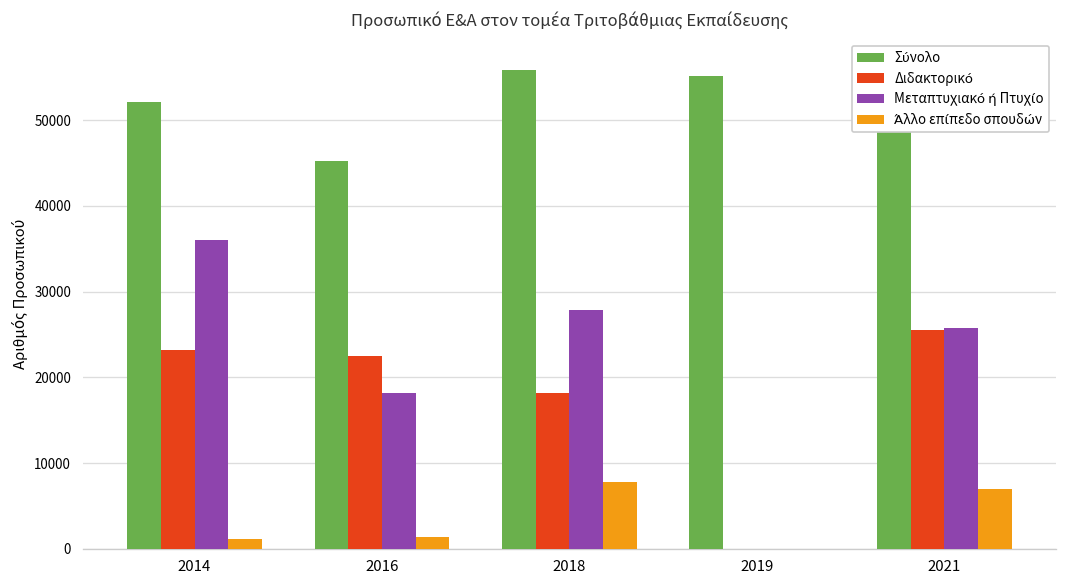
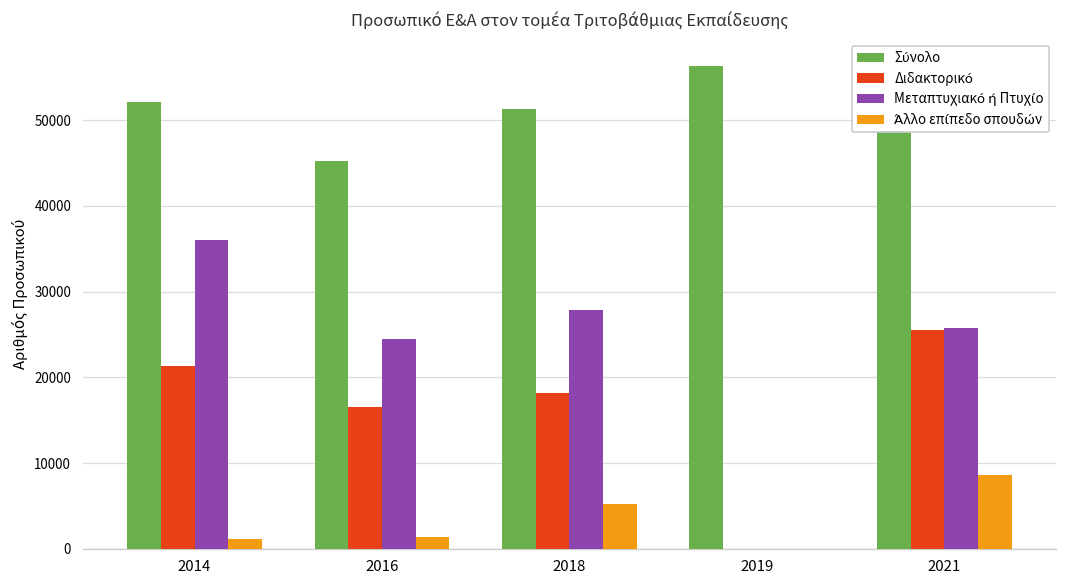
Διδακτορικό, 2014: 23000 -> 21000
Διδακτορικό, 2016: 22000 -> 17000
Μεταπτυχιακό ή Πτυχίο, 2016: 18000 -> 24000
Σύνολο, 2018: 56000 -> 51000
Άλλο επίπεδο σπουδών, 2018: 8000 -> 5000
Σύνολο, 2019: 55000 -> 56000
Άλλο επίπεδο σπουδών, 2021: 7000 -> 9000
